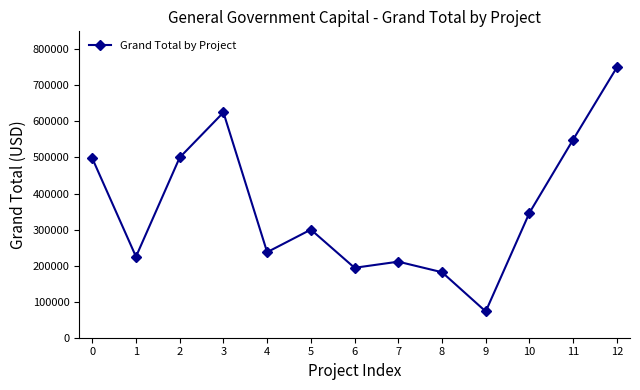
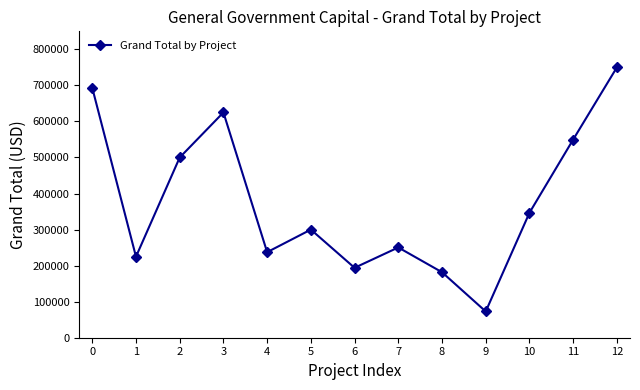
0: 500000 -> 690000
7: 210000 -> 250000
